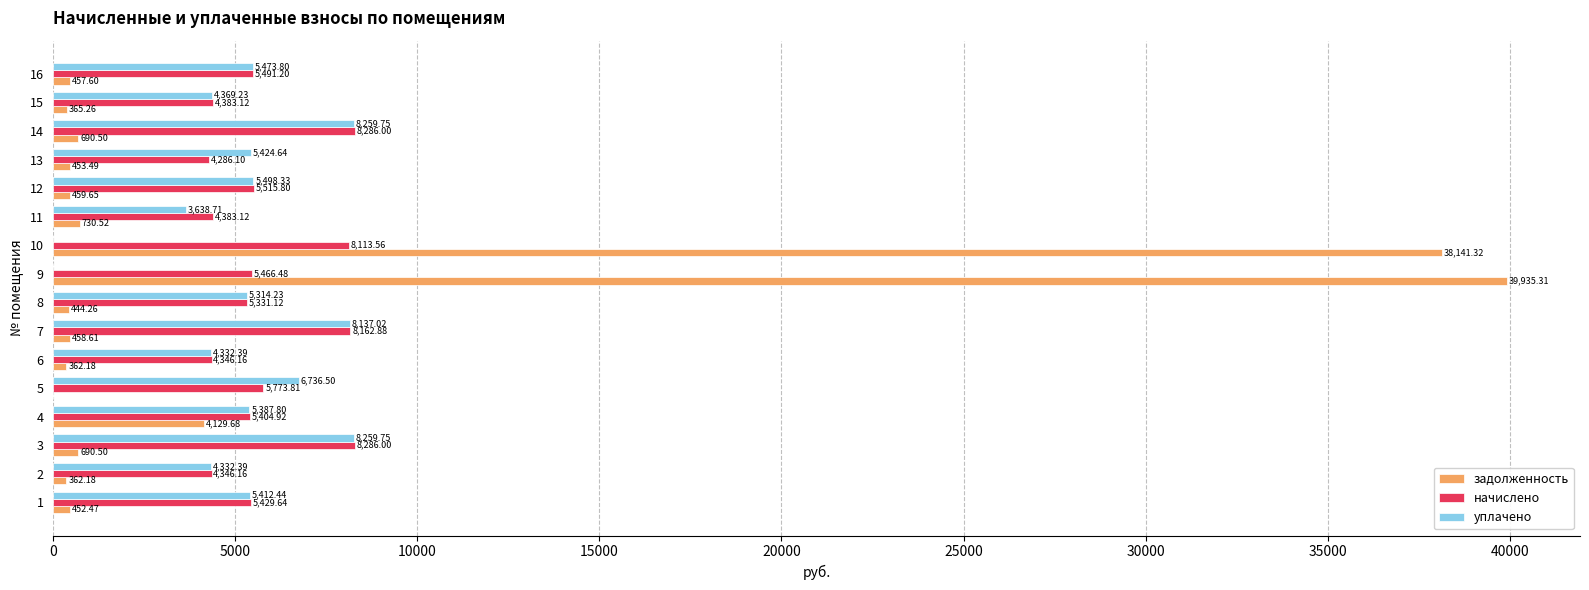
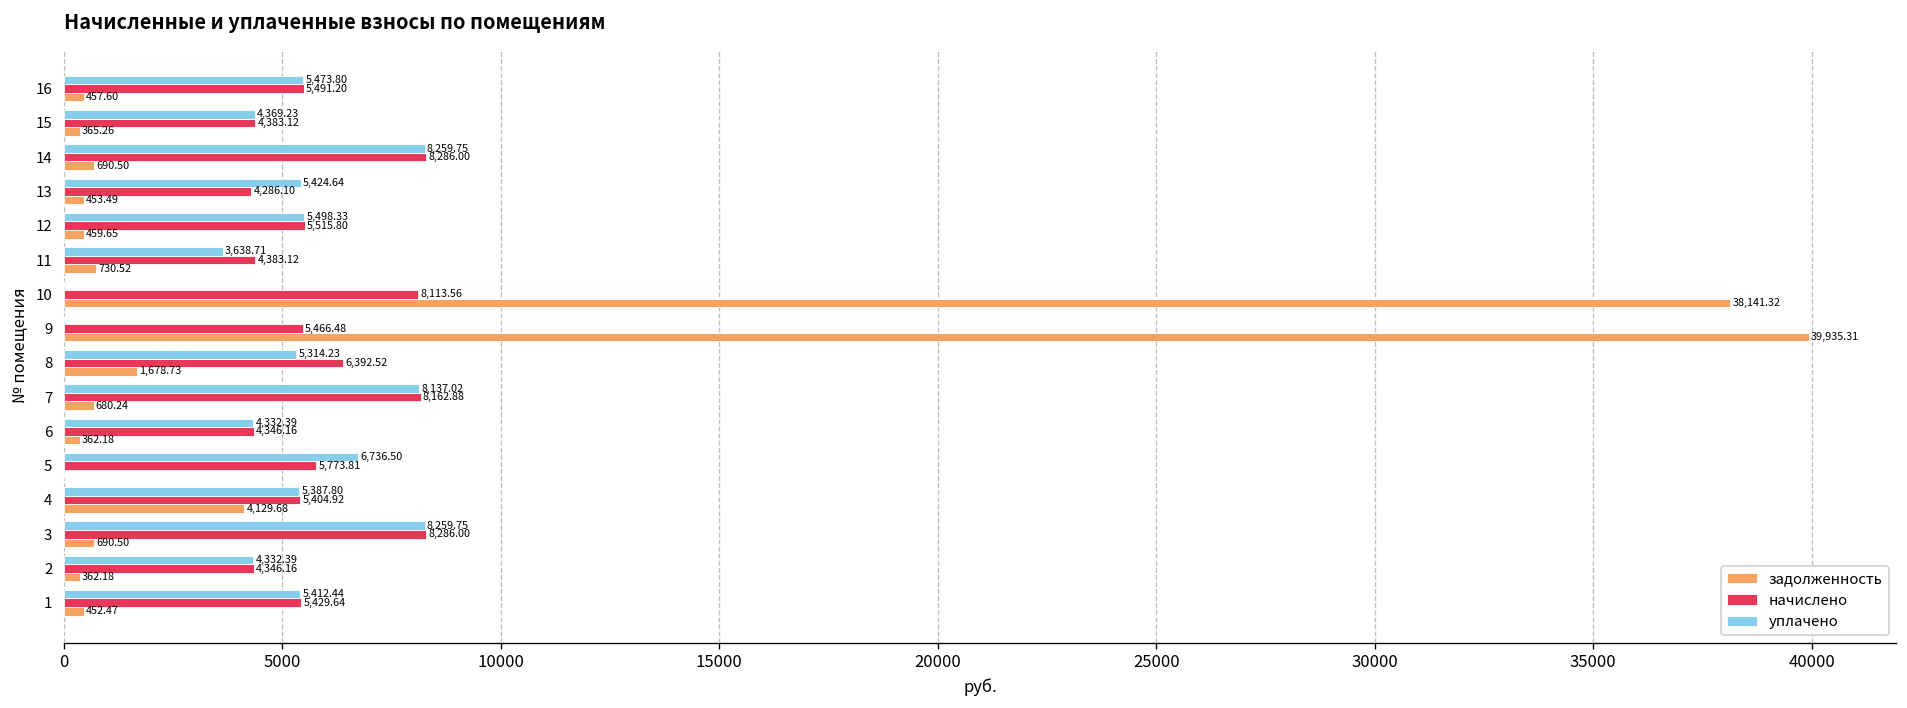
начислено, 8: 5,331.12 -> 6,392.52
задолженность, 8: 444.26 -> 1,678.73
задолженность, 7: 458.61 -> 680.24
